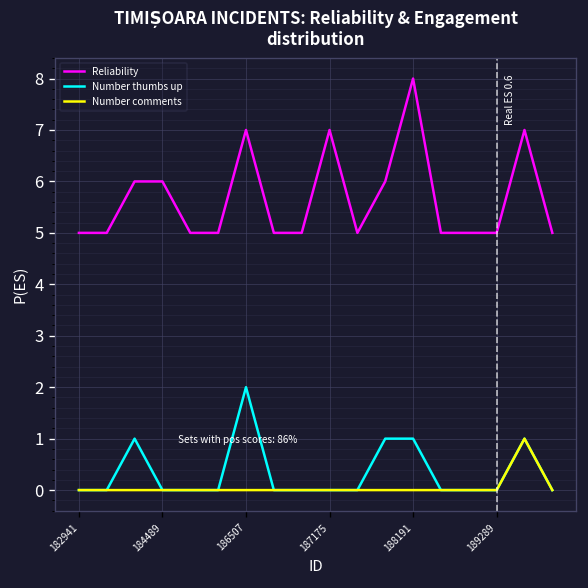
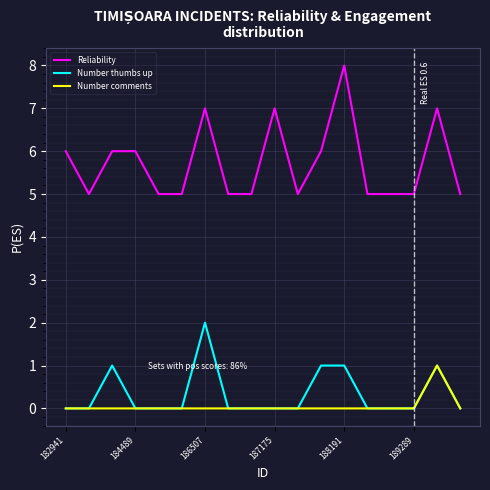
Reliability, 182941: 5 -> 6
